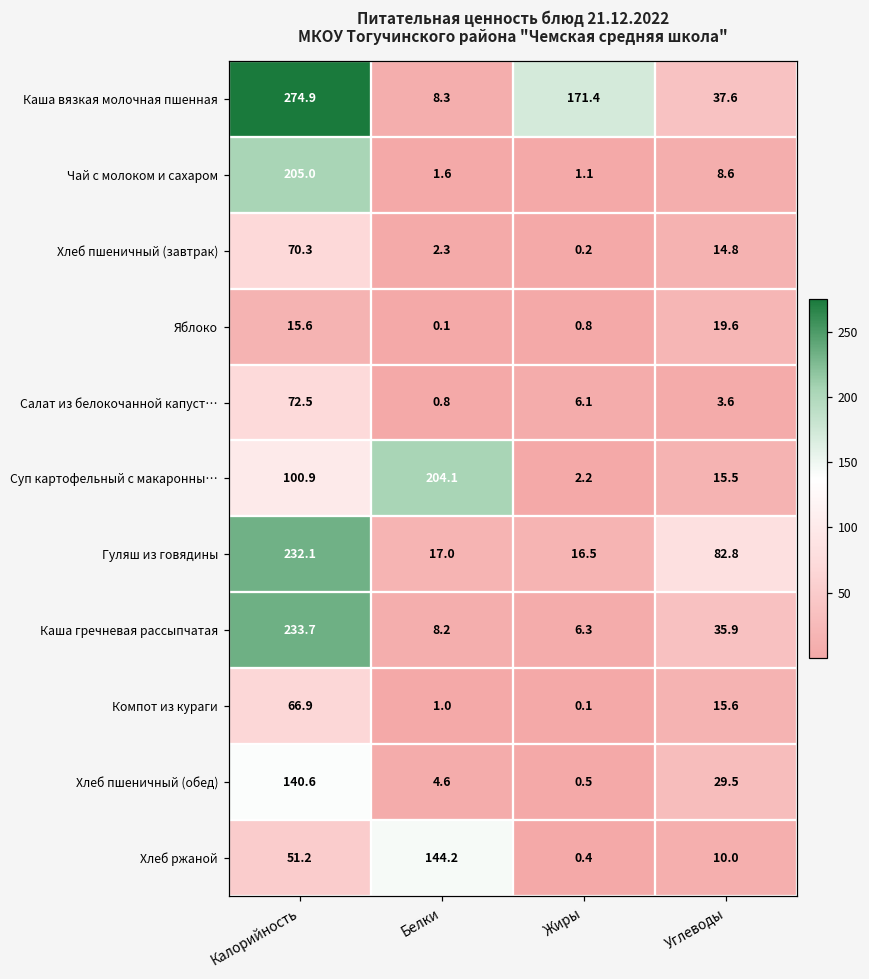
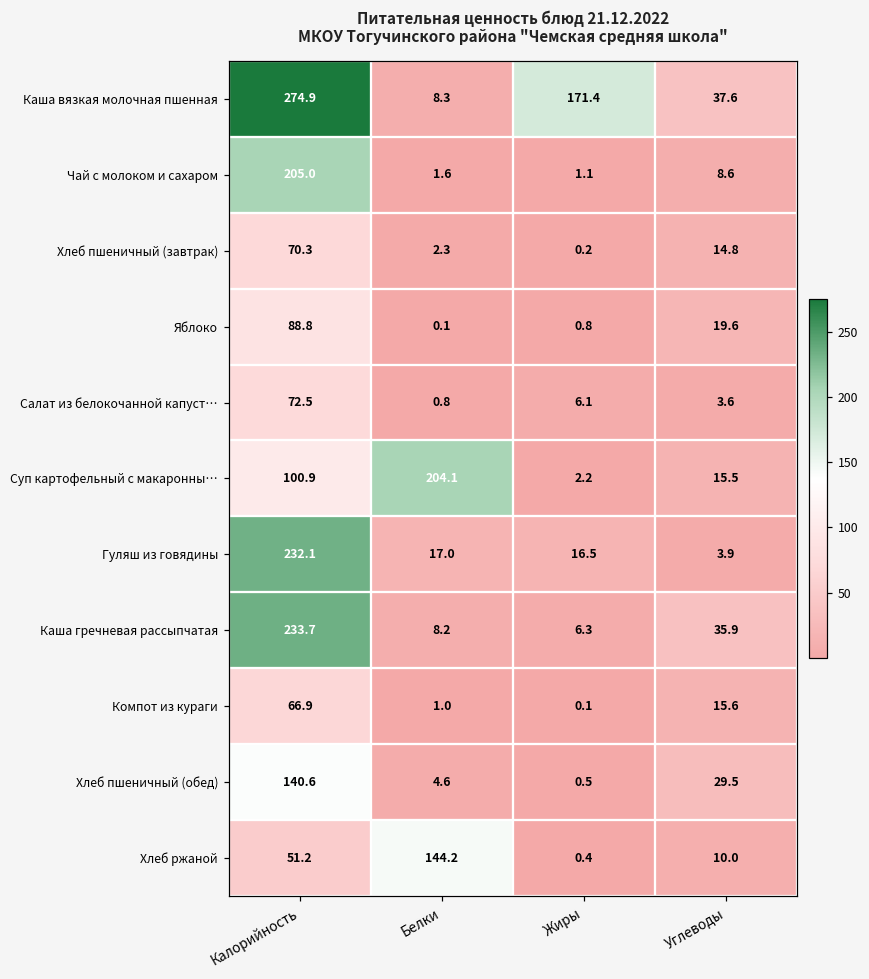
Яблоко, Калорийность: 15.6 -> 88.8
Гуляш из говядины, Углеводы: 82.8 -> 3.9
